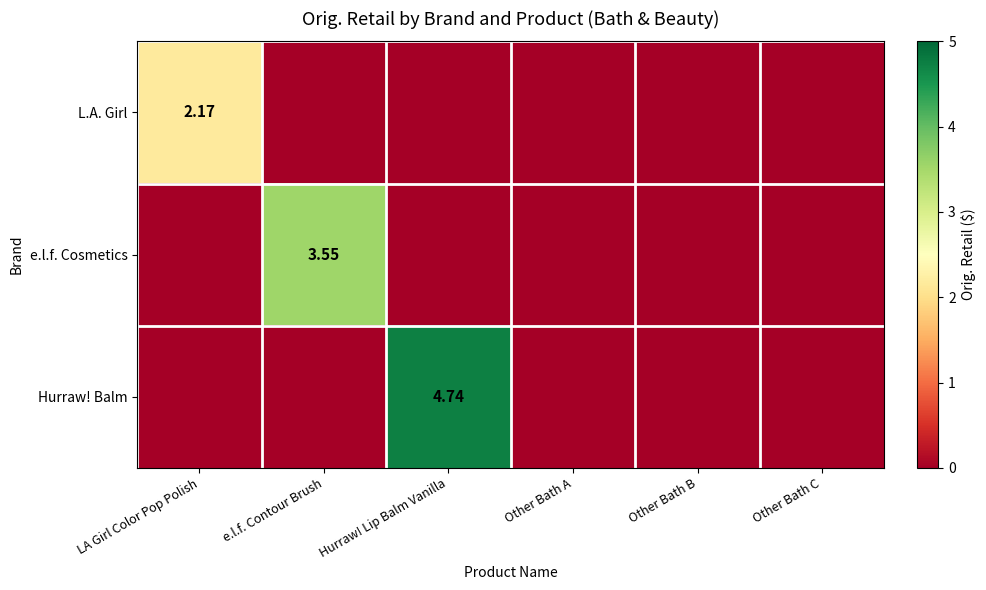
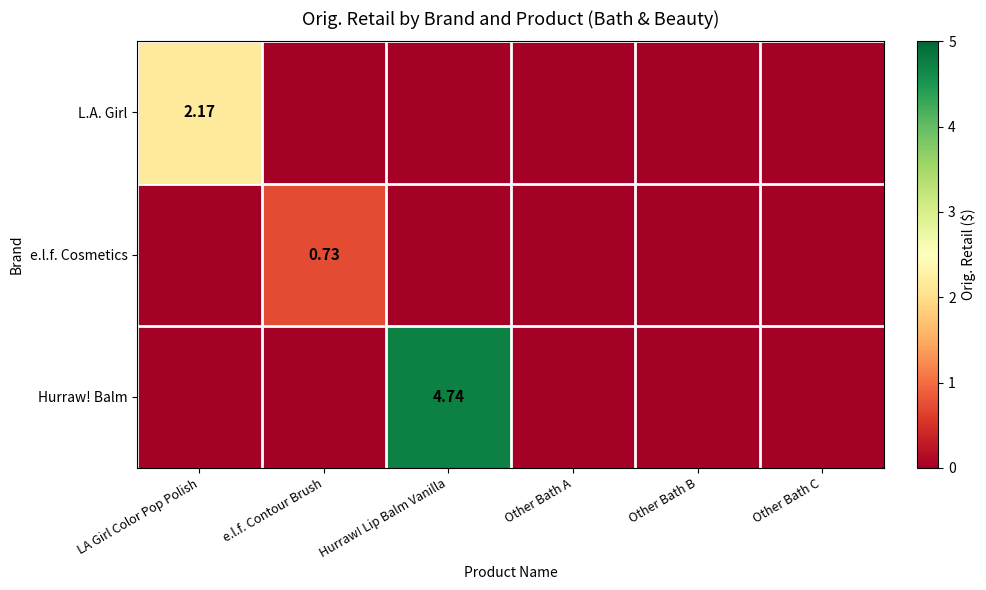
e.l.f. Cosmetics, e.l.f. Contour Brush: 3.55 -> 0.73
